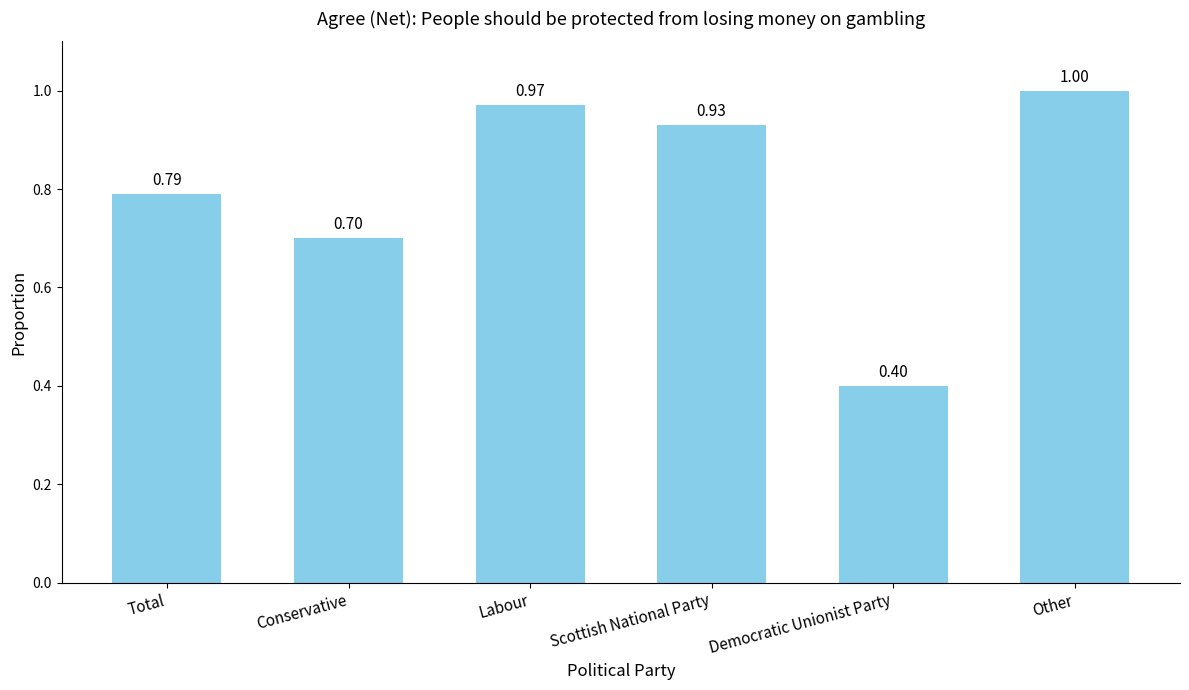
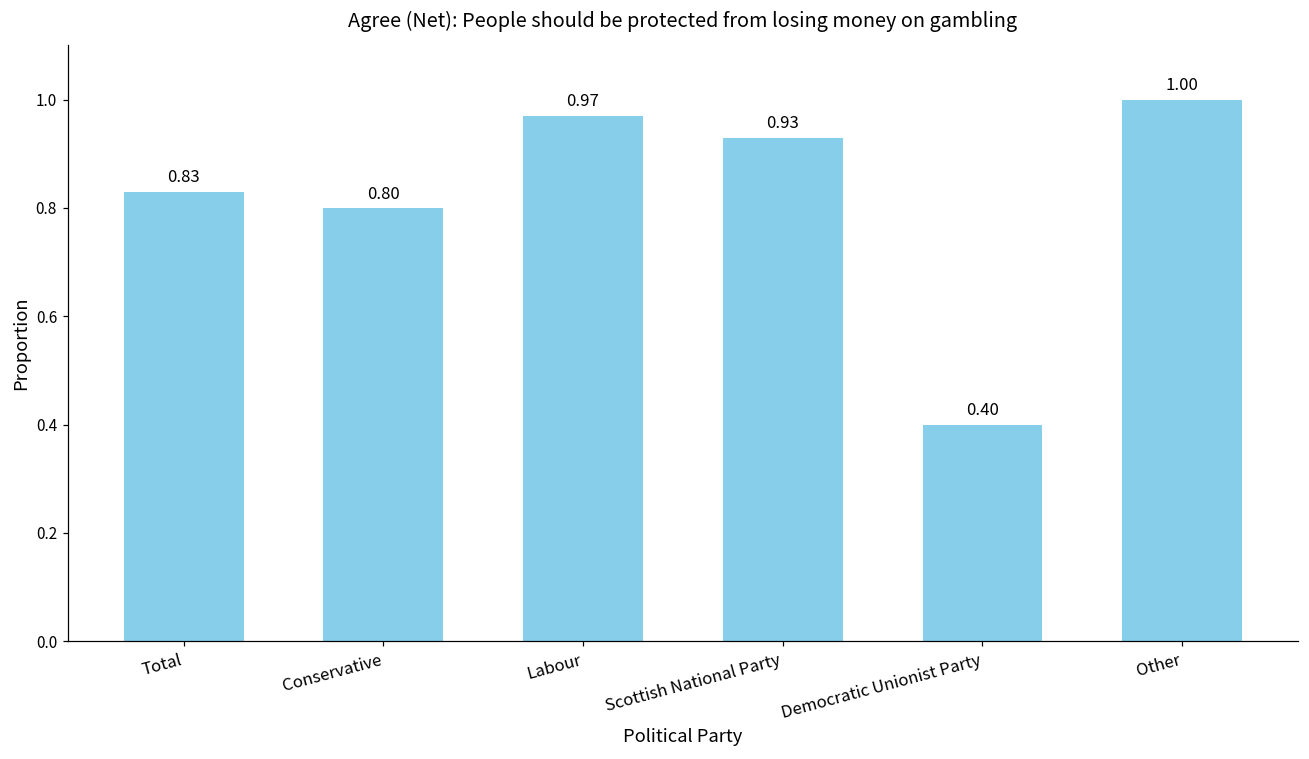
Total: 0.79 -> 0.83
Conservative: 0.70 -> 0.80
